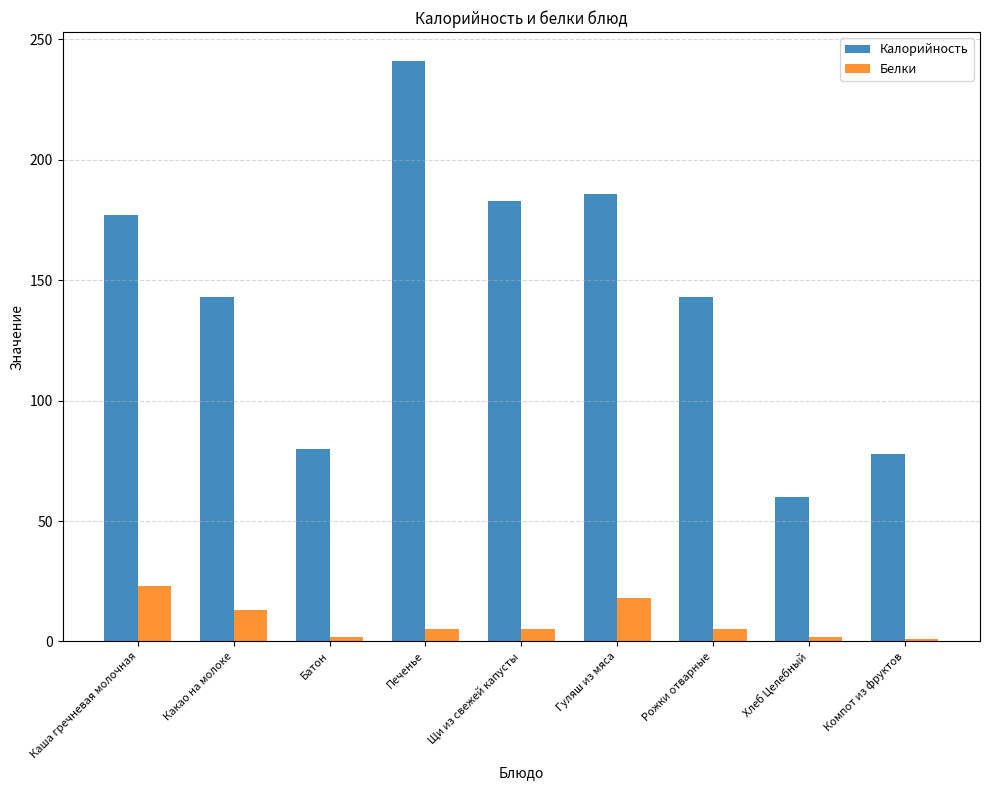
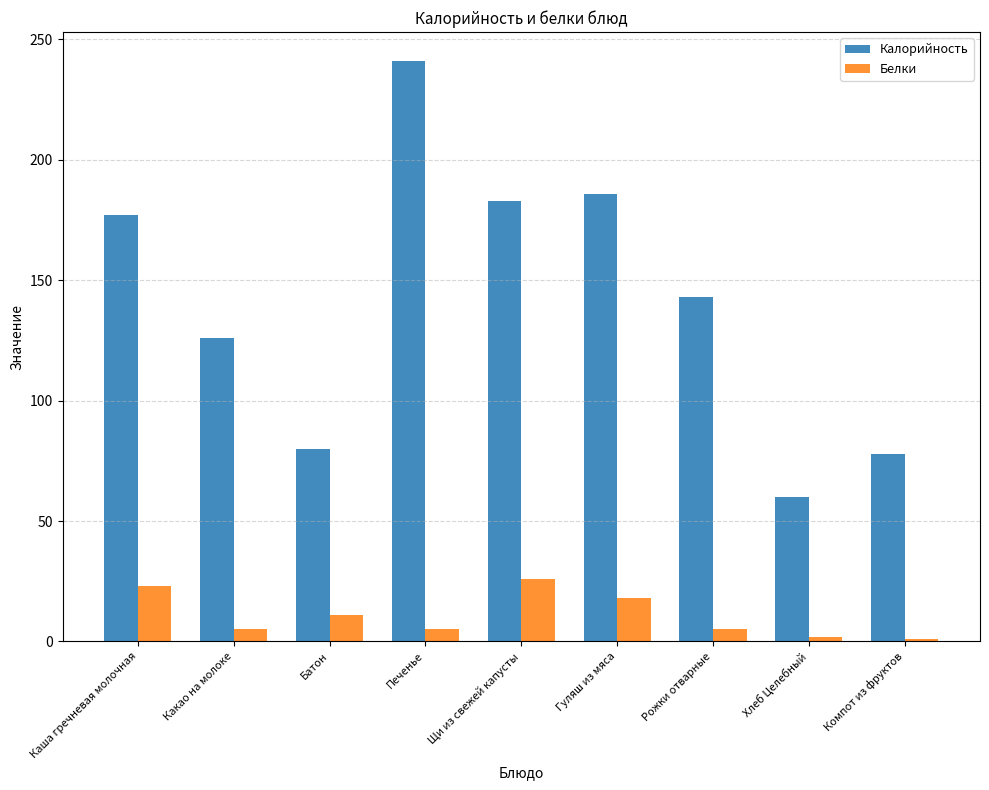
Калорийность, Какао на молоке: 143 -> 126
Белки, Какао на молоке: 13 -> 5
Белки, Батон: 2 -> 11
Белки, Щи из свежей капусты: 5 -> 26
